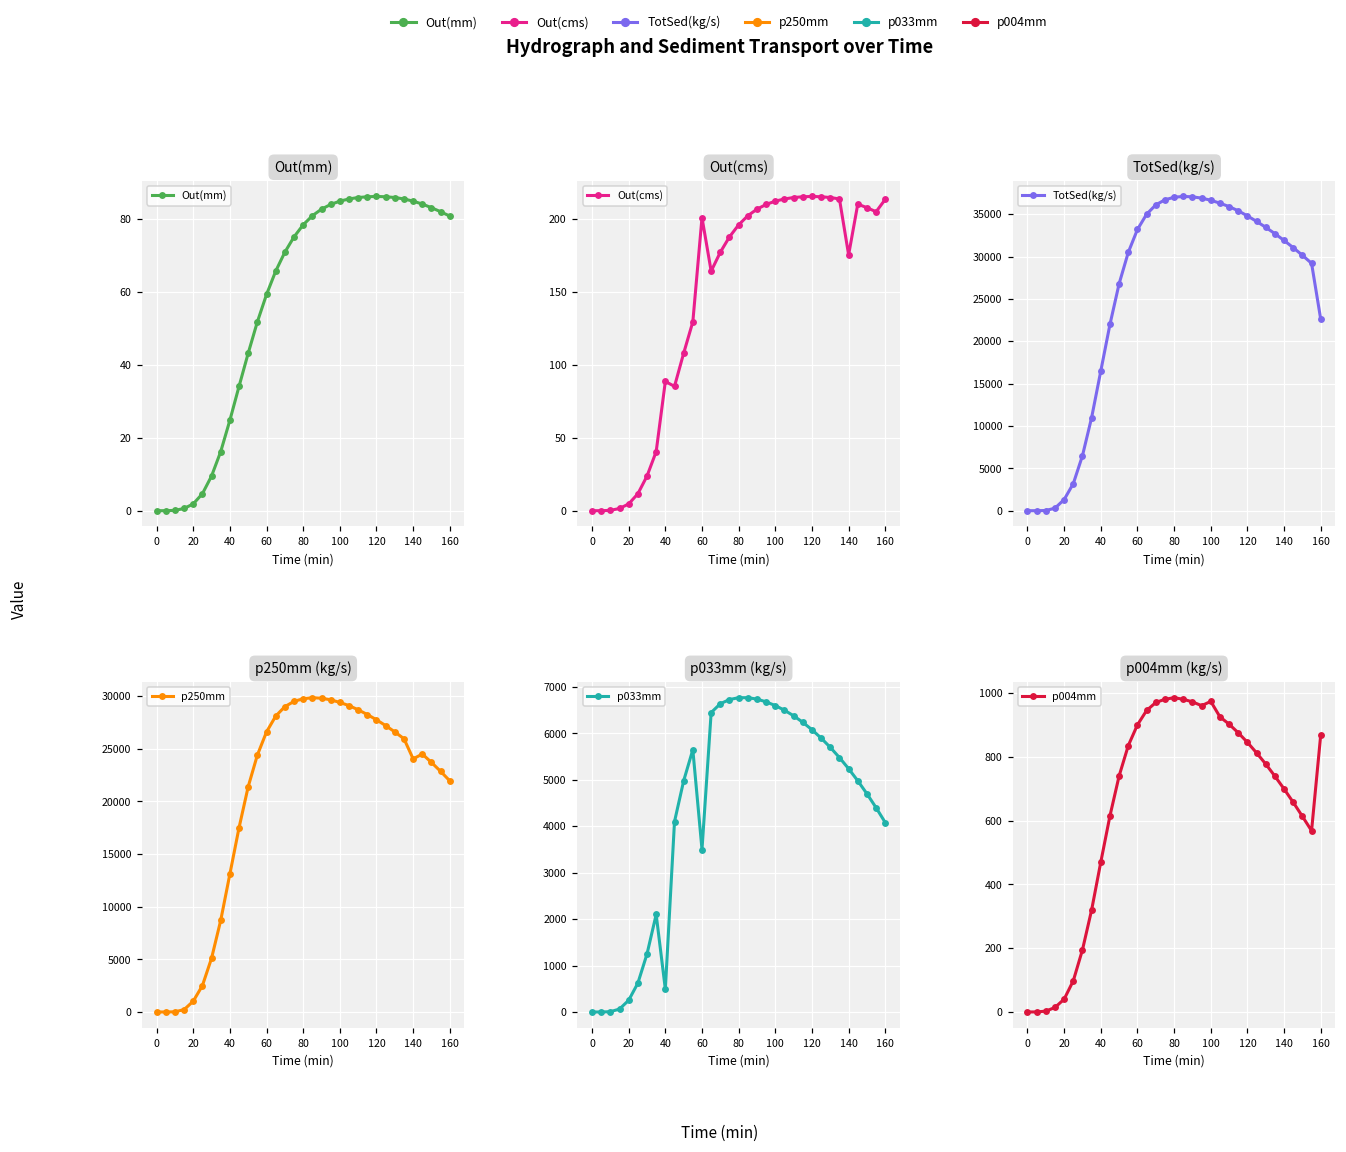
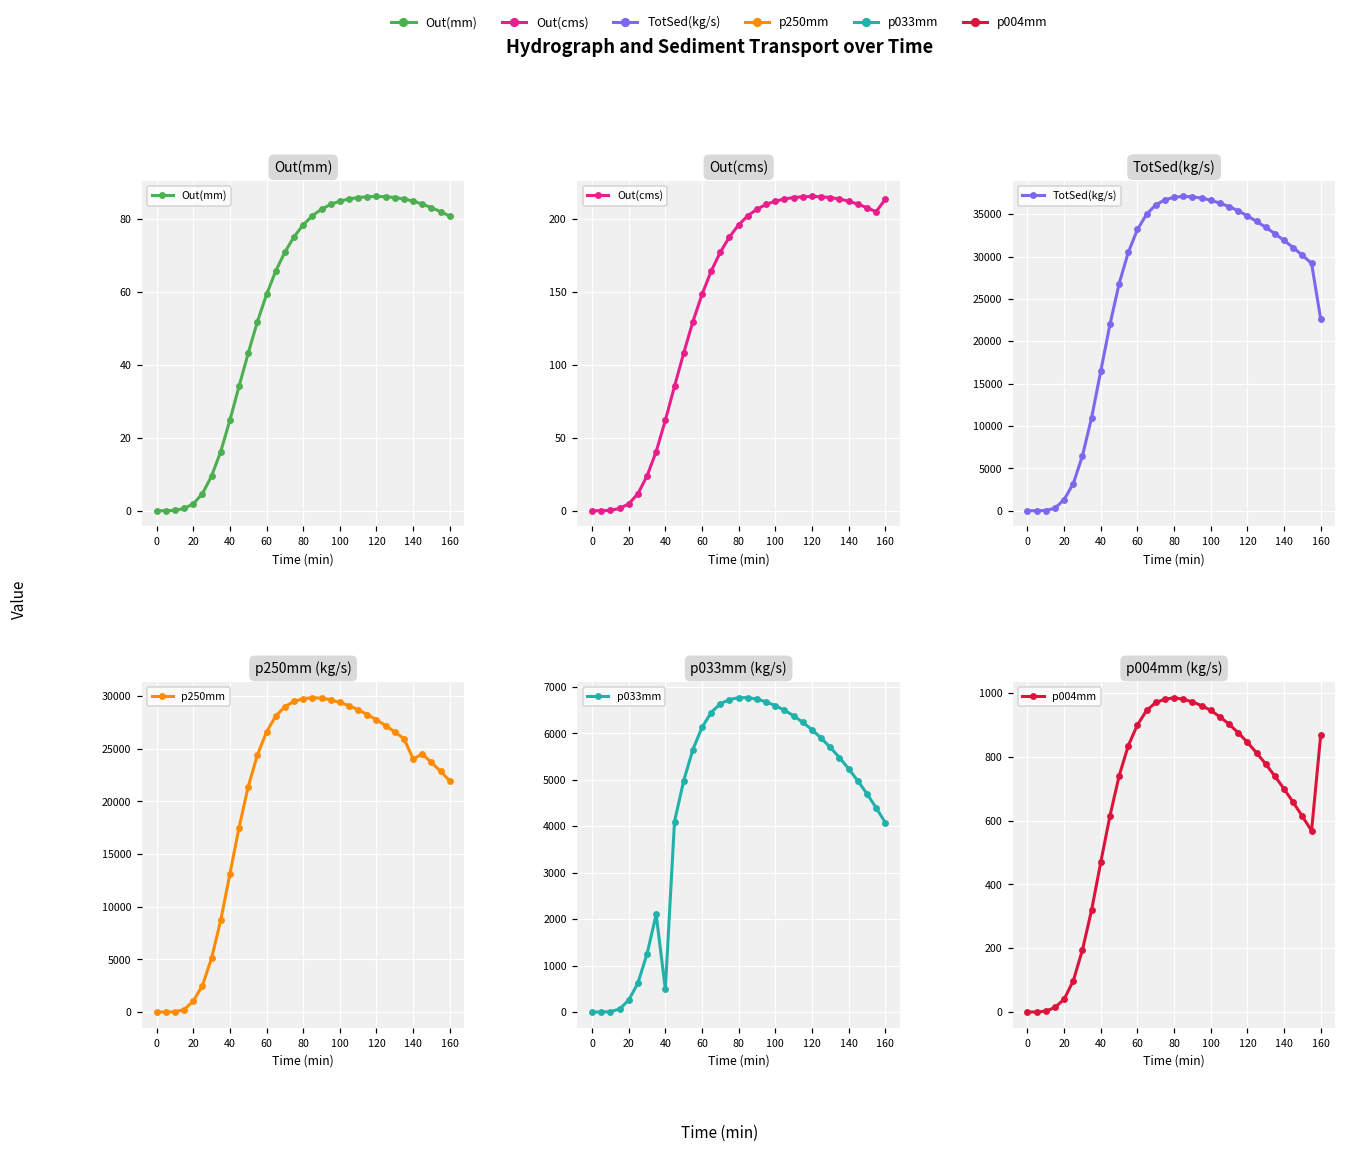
Out(cms), 40: 89 -> 62
Out(cms), 60: 201 -> 148
Out(cms), 140: 175 -> 212
p033mm (kg/s), 60: 3500 -> 6100
p004mm (kg/s), 100: 970 -> 950
